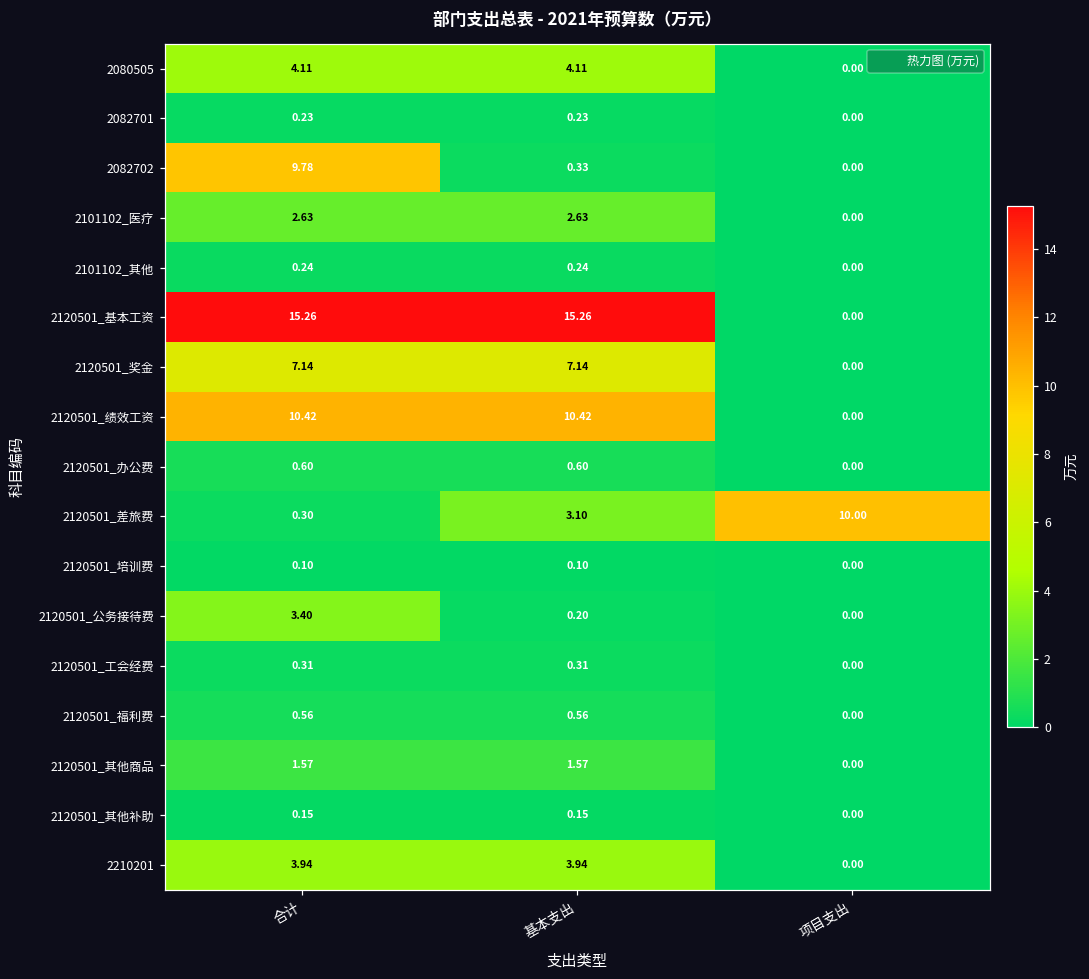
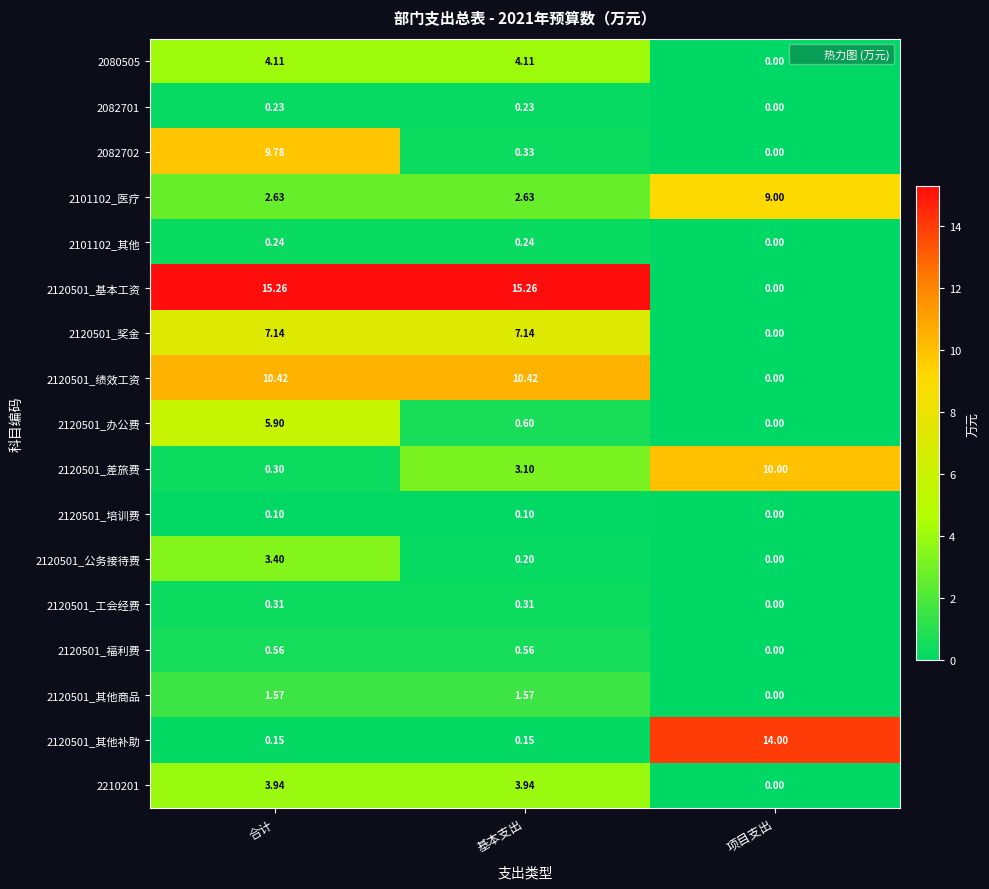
2101102_医疗, 项目支出: 0.00 -> 9.00
2120501_办公费, 合计: 0.60 -> 5.90
2120501_其他补助, 项目支出: 0.00 -> 14.00
